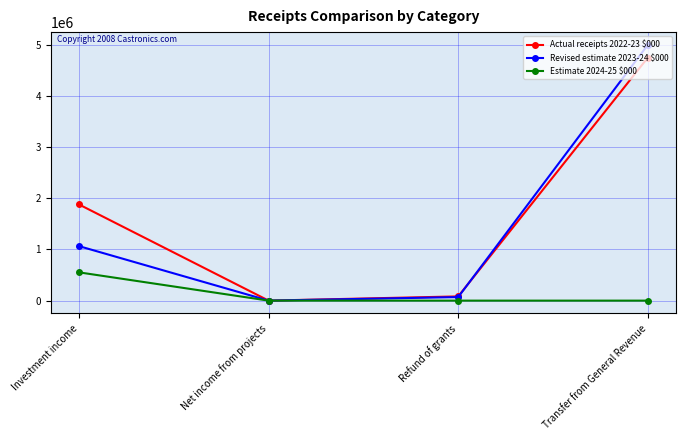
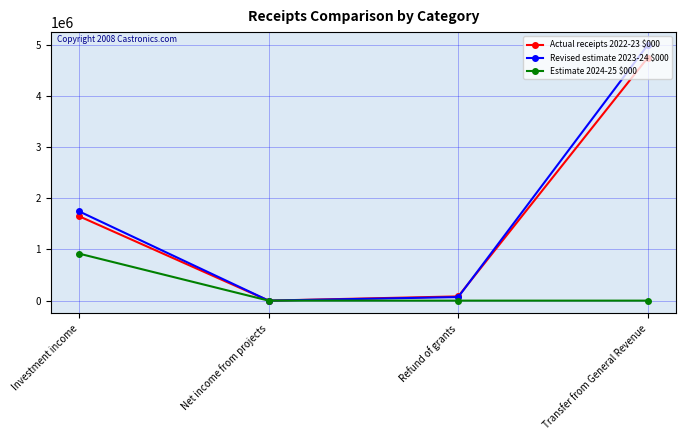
Actual receipts 2022-23 $000, Investment income: 1900000 -> 1700000
Revised estimate 2023-24 $000, Investment income: 1100000 -> 1700000
Estimate 2024-25 $000, Investment income: 600000 -> 900000
